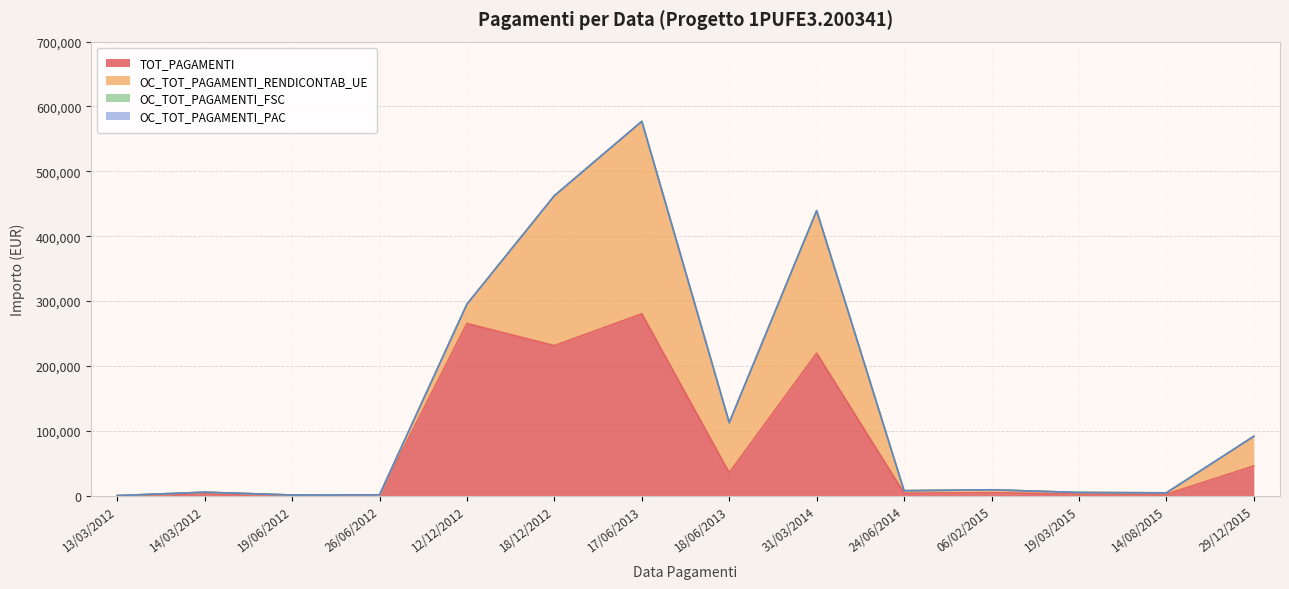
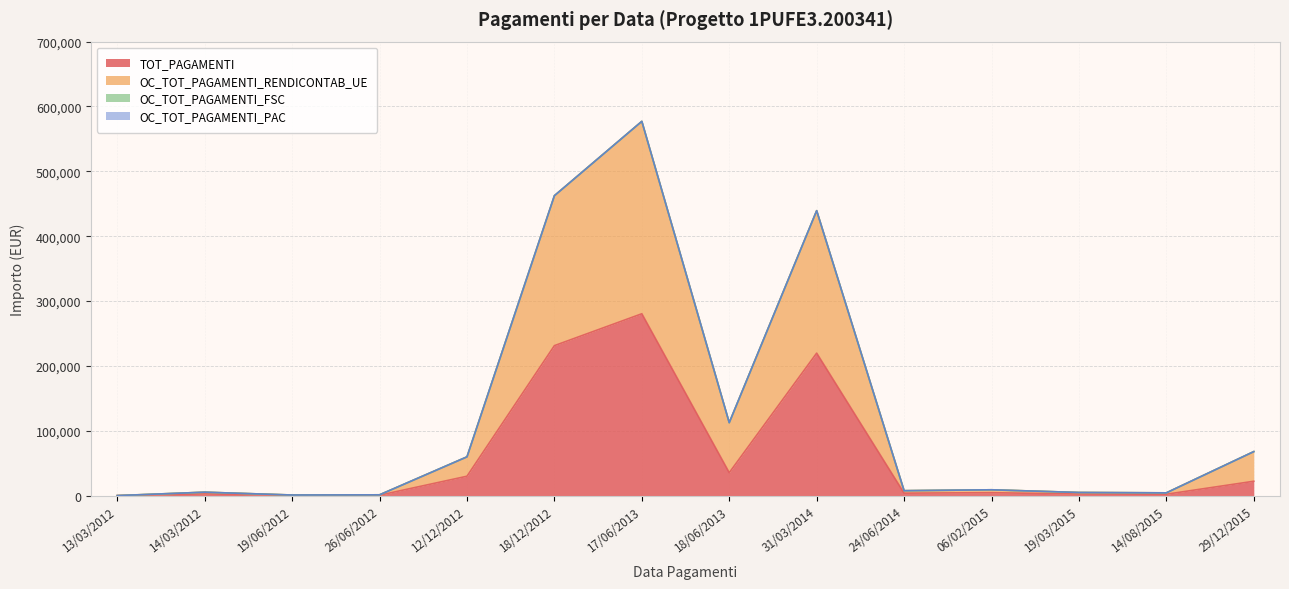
TOT_PAGAMENTI, 12/12/2012: 270,000 -> 30,000
TOT_PAGAMENTI, 29/12/2015: 50,000 -> 20,000
